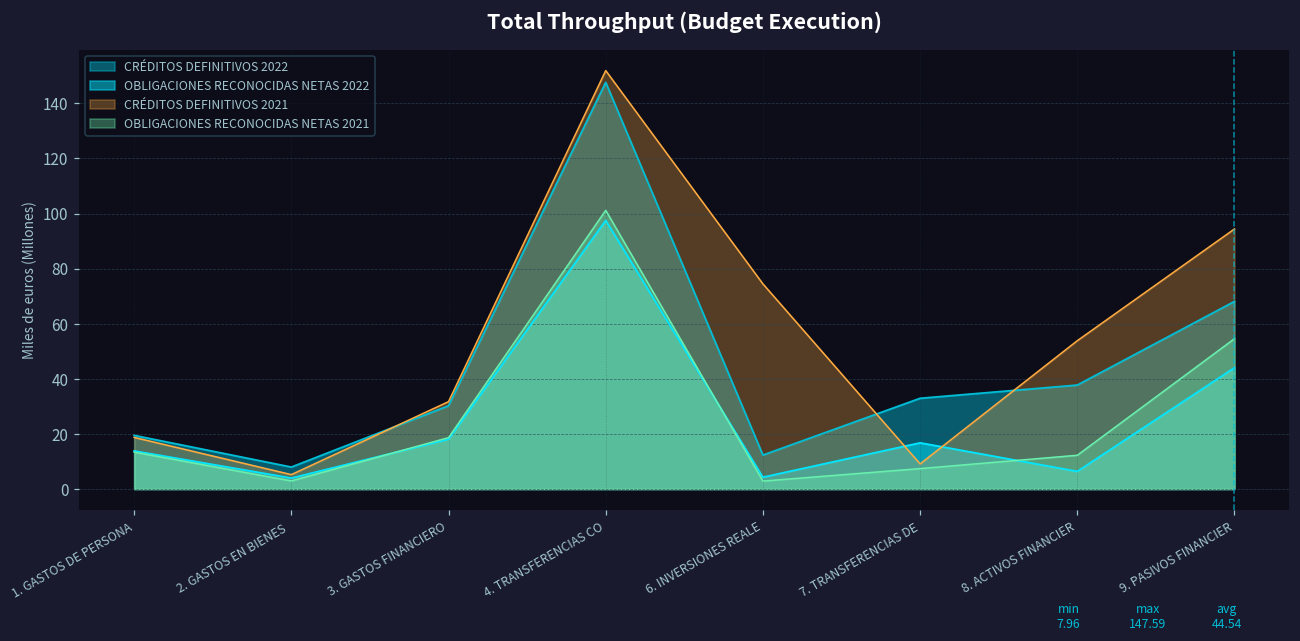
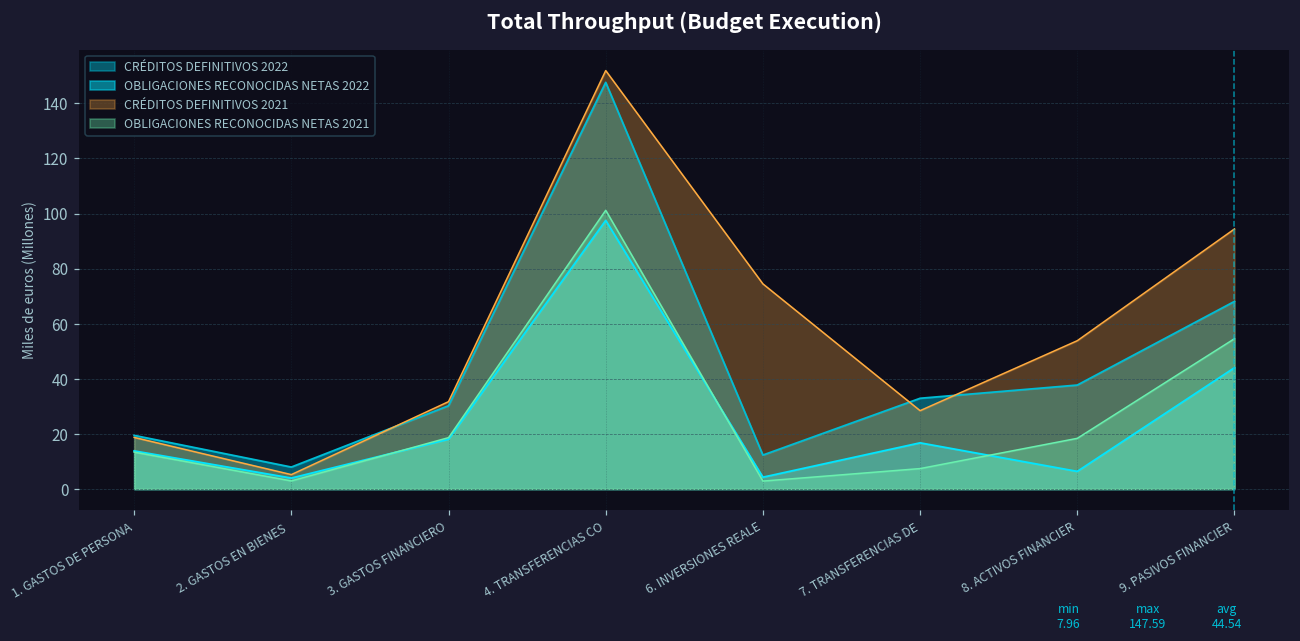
CRÉDITOS DEFINITIVOS 2021, 7. TRANSFERENCIAS DE: 9 -> 28
OBLIGACIONES RECONOCIDAS NETAS 2021, 8. ACTIVOS FINANCIER: 12 -> 18
